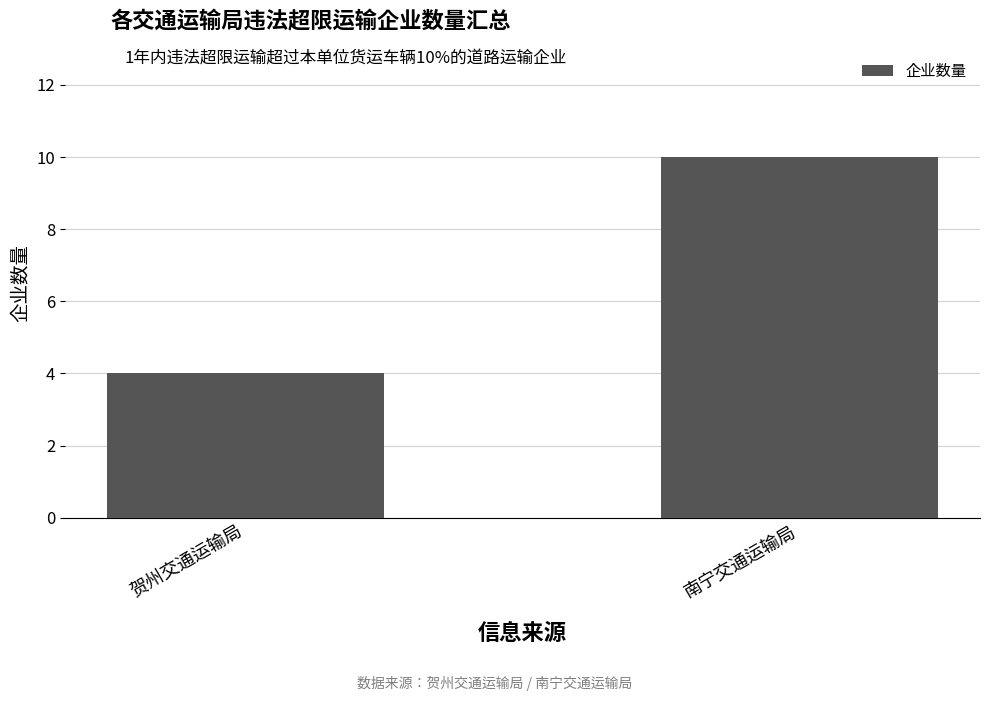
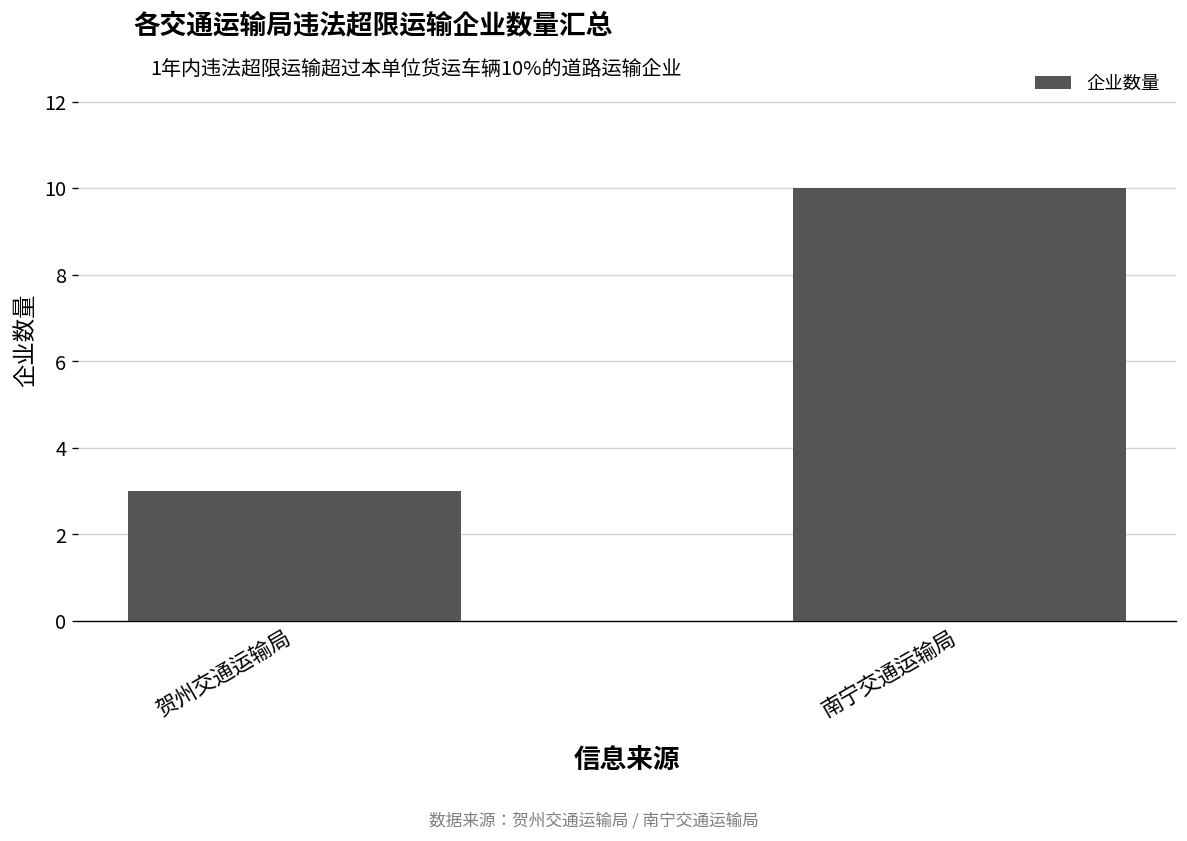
贺州交通运输局: 4 -> 3
